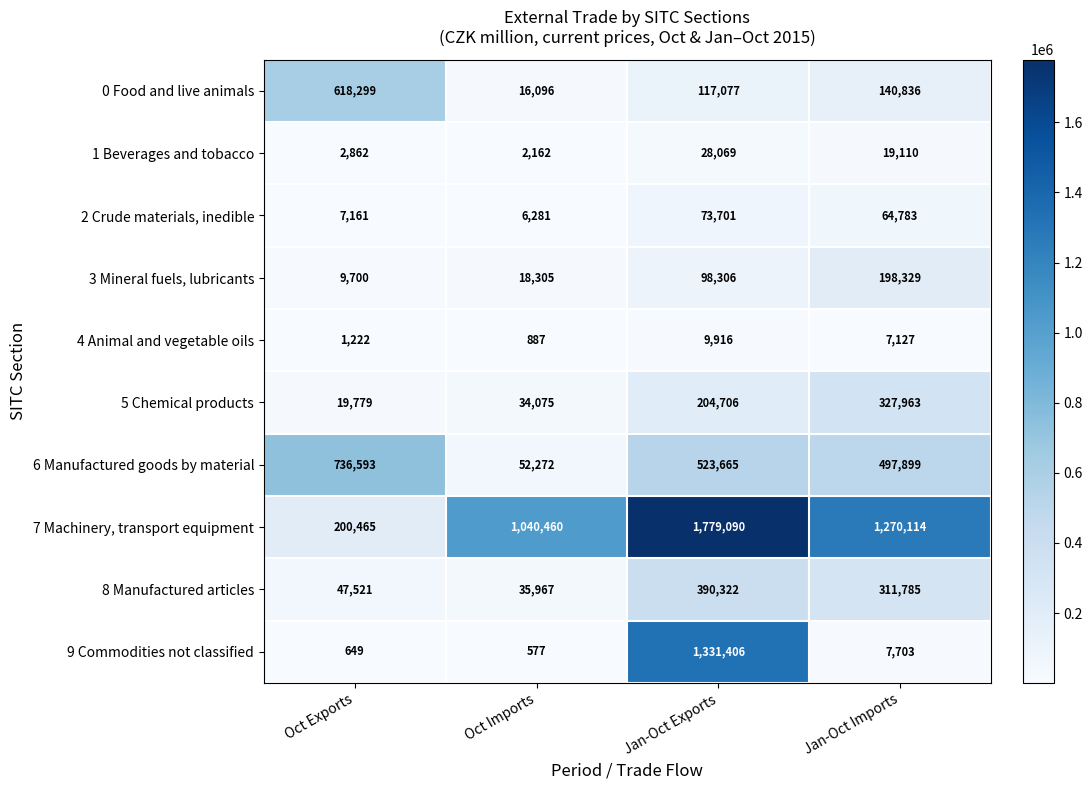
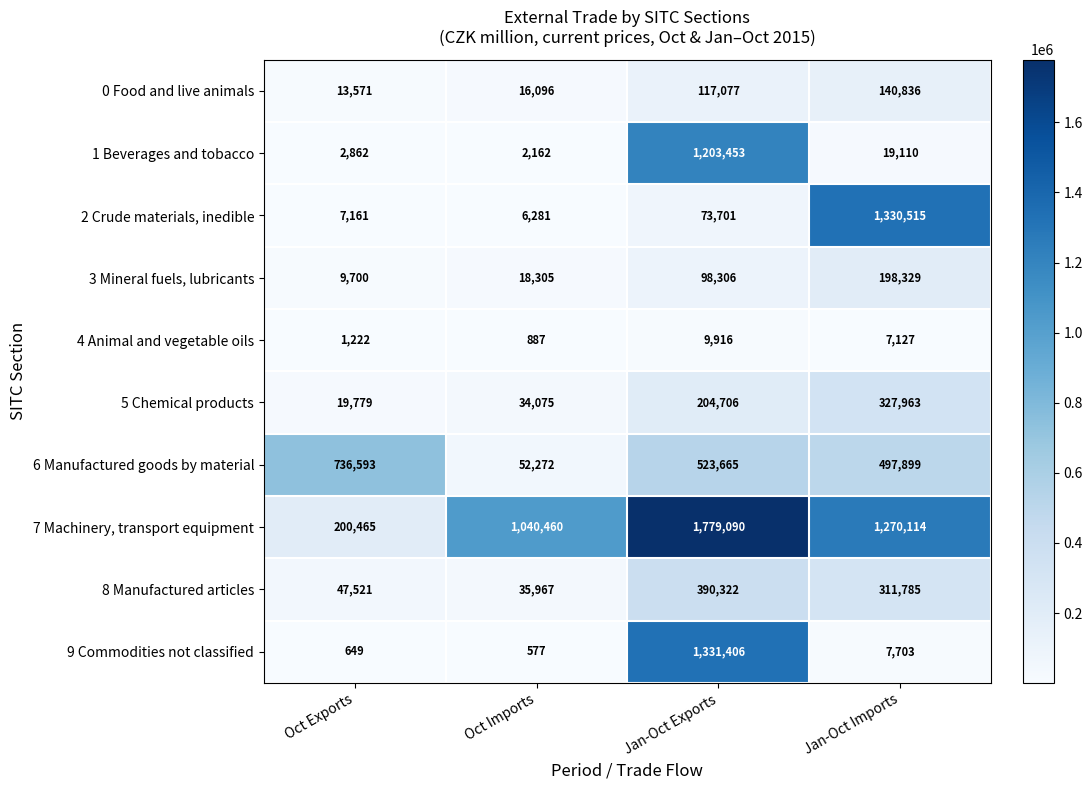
0 Food and live animals, Oct Exports: 618,299 -> 13,571
1 Beverages and tobacco, Jan-Oct Exports: 28,069 -> 1,203,453
2 Crude materials, inedible, Jan-Oct Imports: 64,783 -> 1,330,515
